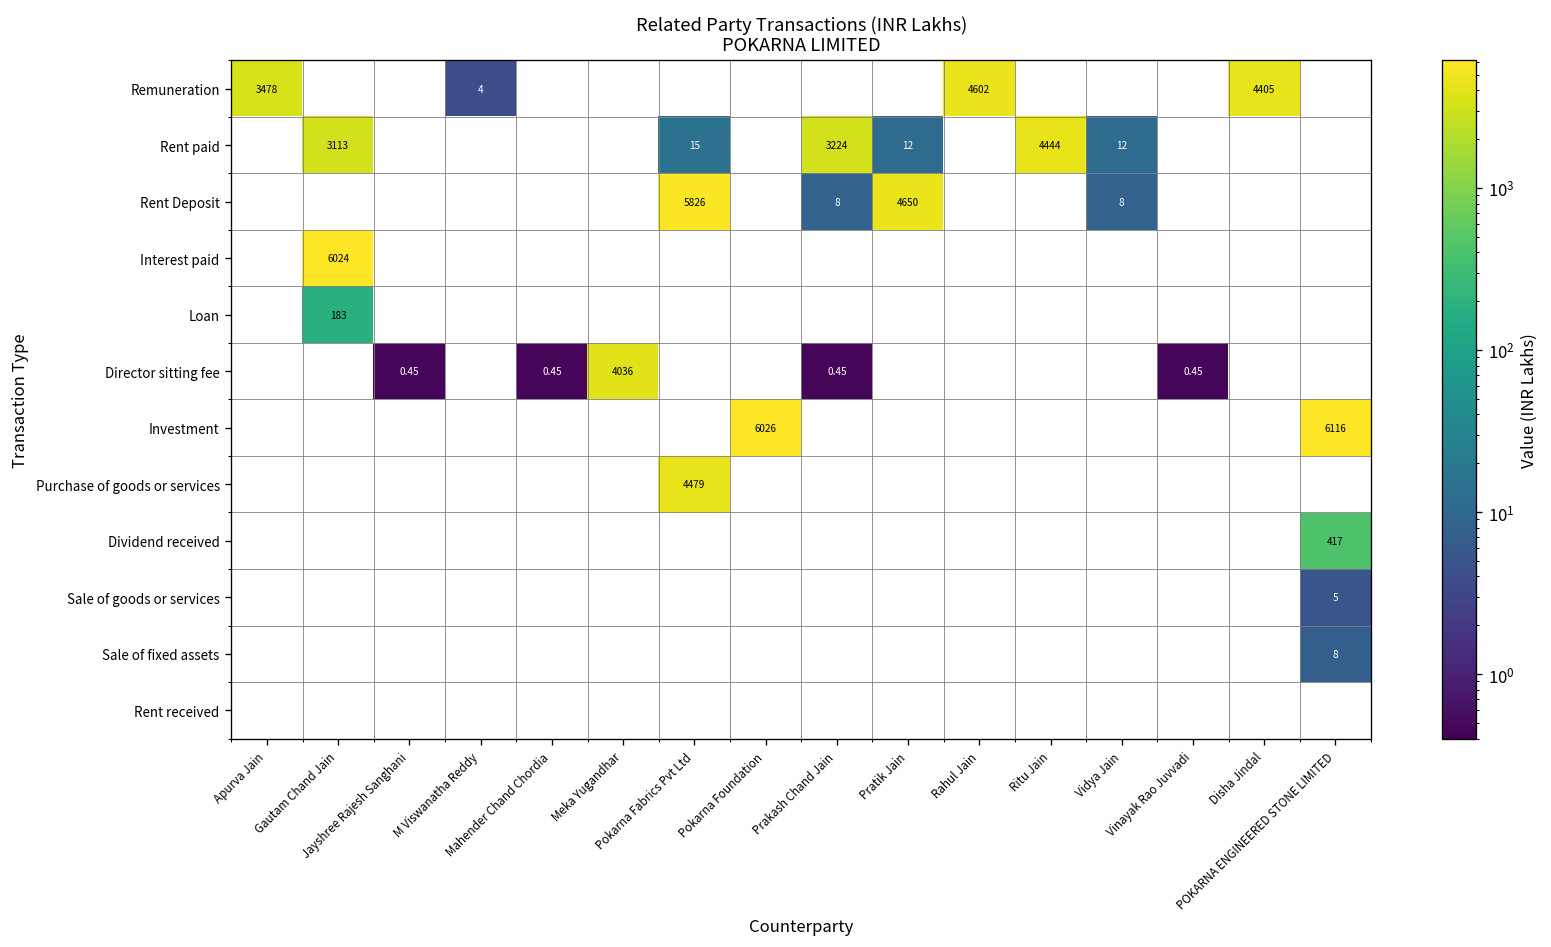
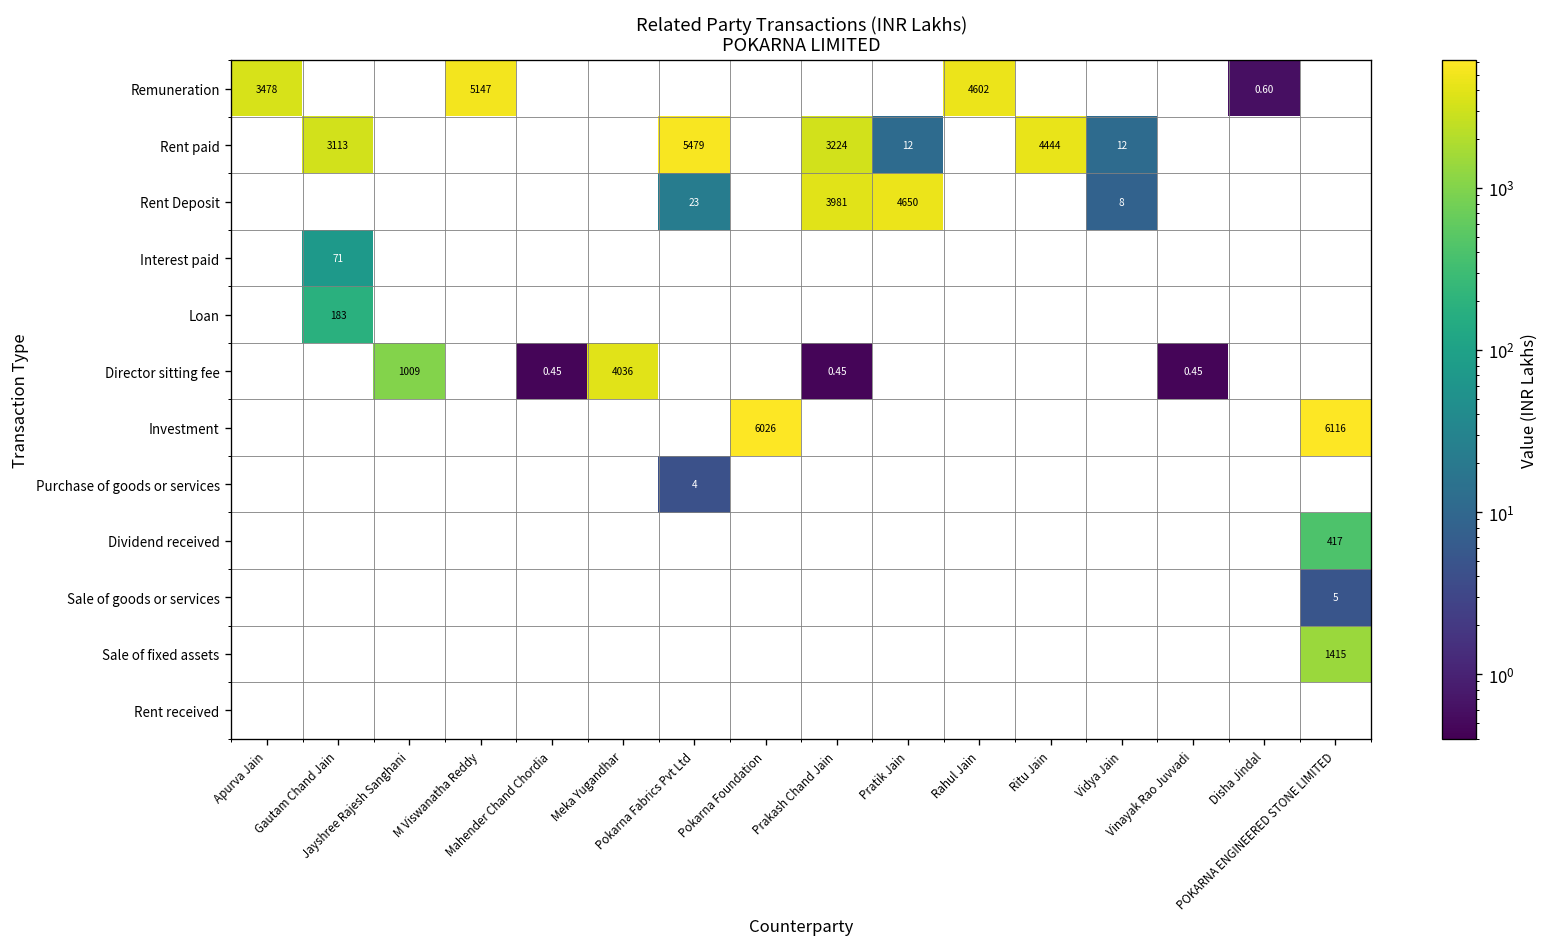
Remuneration, M Viswanatha Reddy: 4 -> 5147
Remuneration, Disha Jindal: 4405 -> 0.60
Rent paid, Pokarna Fabrics Pvt Ltd: 15 -> 5479
Rent Deposit, Pokarna Fabrics Pvt Ltd: 5826 -> 23
Rent Deposit, Prakash Chand Jain: 8 -> 3981
Interest paid, Gautam Chand Jain: 6024 -> 71
Director sitting fee, Jayshree Rajesh Sanghani: 0.45 -> 1009
Purchase of goods or services, Pokarna Fabrics Pvt Ltd: 4479 -> 4
Sale of fixed assets, POKARNA ENGINEERED STONE LIMITED: 8 -> 1415
